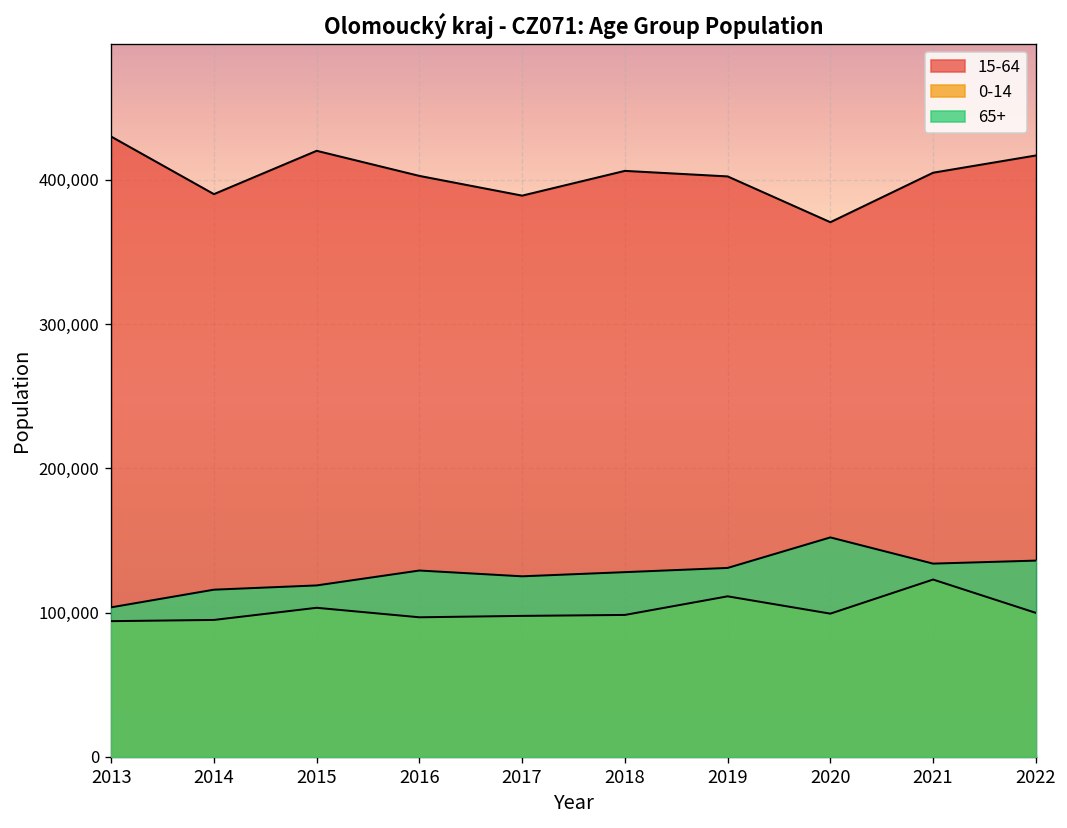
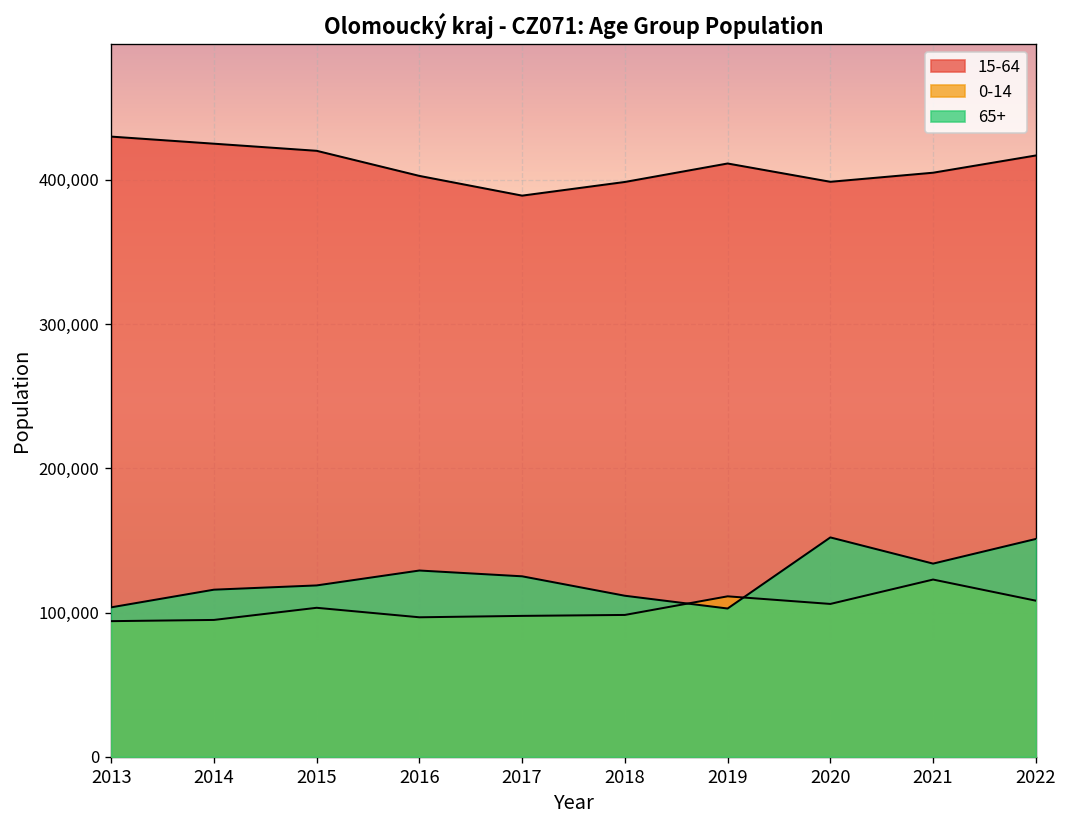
15-64, 2014: 390,000 -> 425,000
15-64, 2018: 406,000 -> 398,000
65+, 2018: 128,000 -> 112,000
15-64, 2019: 402,000 -> 411,000
65+, 2019: 131,000 -> 103,000
15-64, 2020: 371,000 -> 399,000
0-14, 2020: 99,000 -> 106,000
0-14, 2022: 100,000 -> 108,000
65+, 2022: 136,000 -> 151,000
